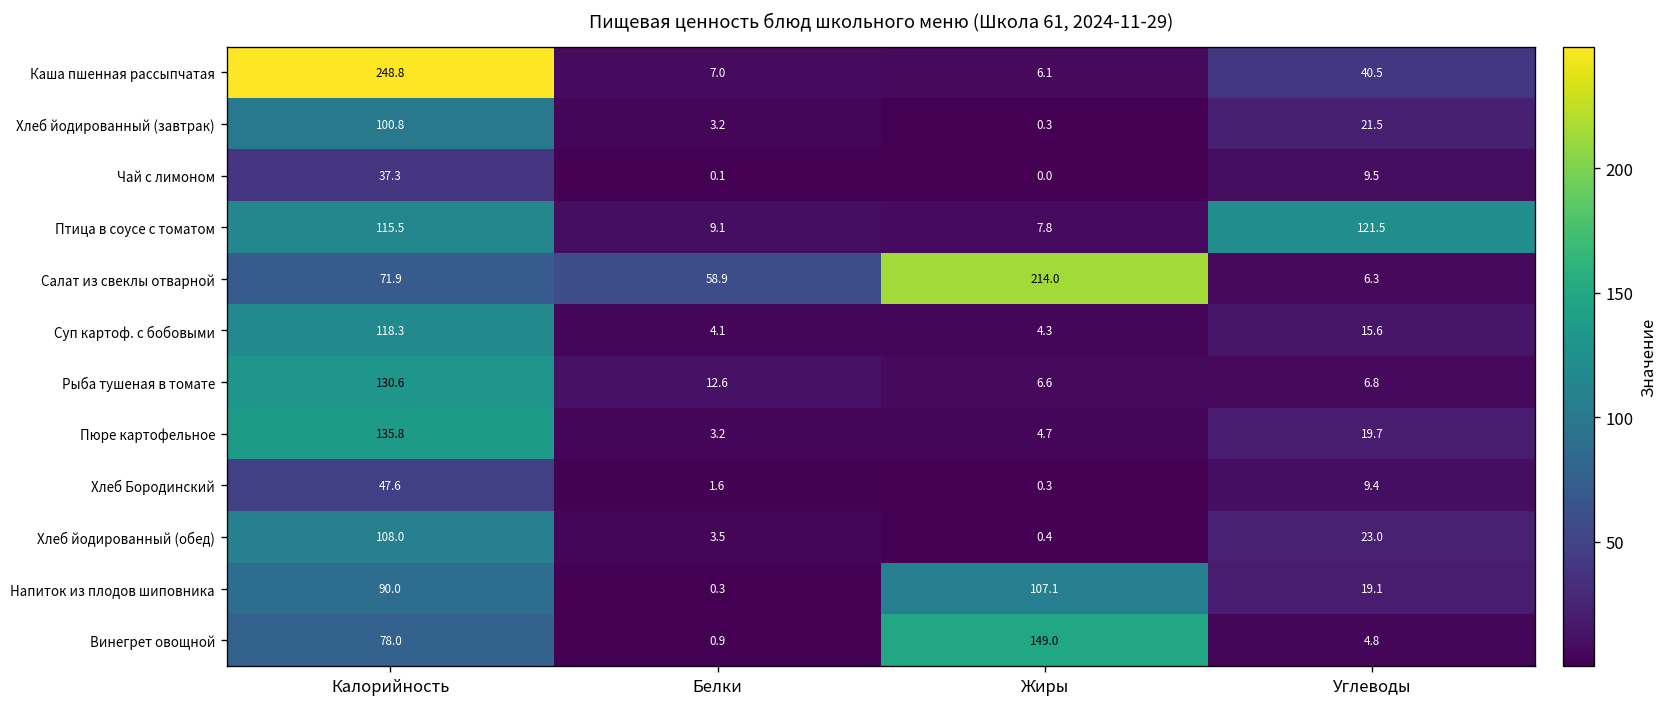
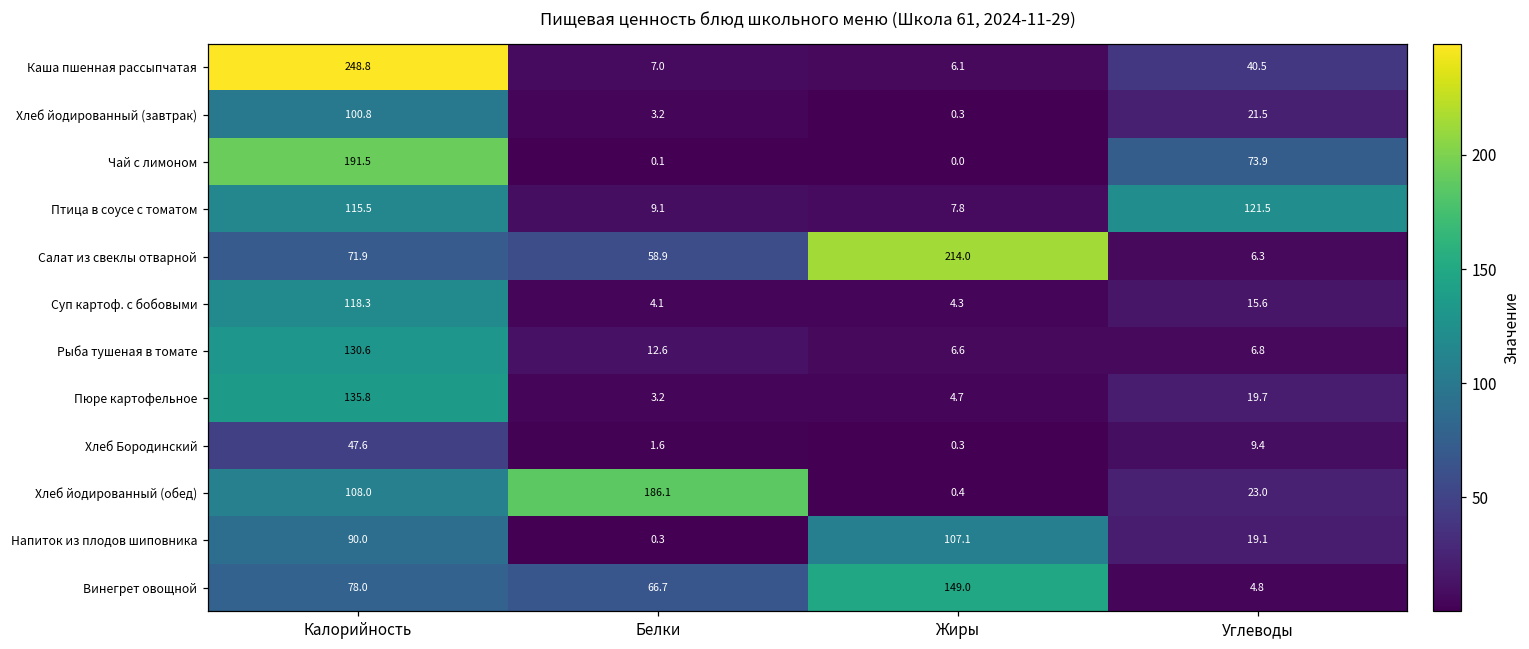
Чай с лимоном, Калорийность: 37.3 -> 191.5
Чай с лимоном, Углеводы: 9.5 -> 73.9
Хлеб йодированный (обед), Белки: 3.5 -> 186.1
Винегрет овощной, Белки: 0.9 -> 66.7
